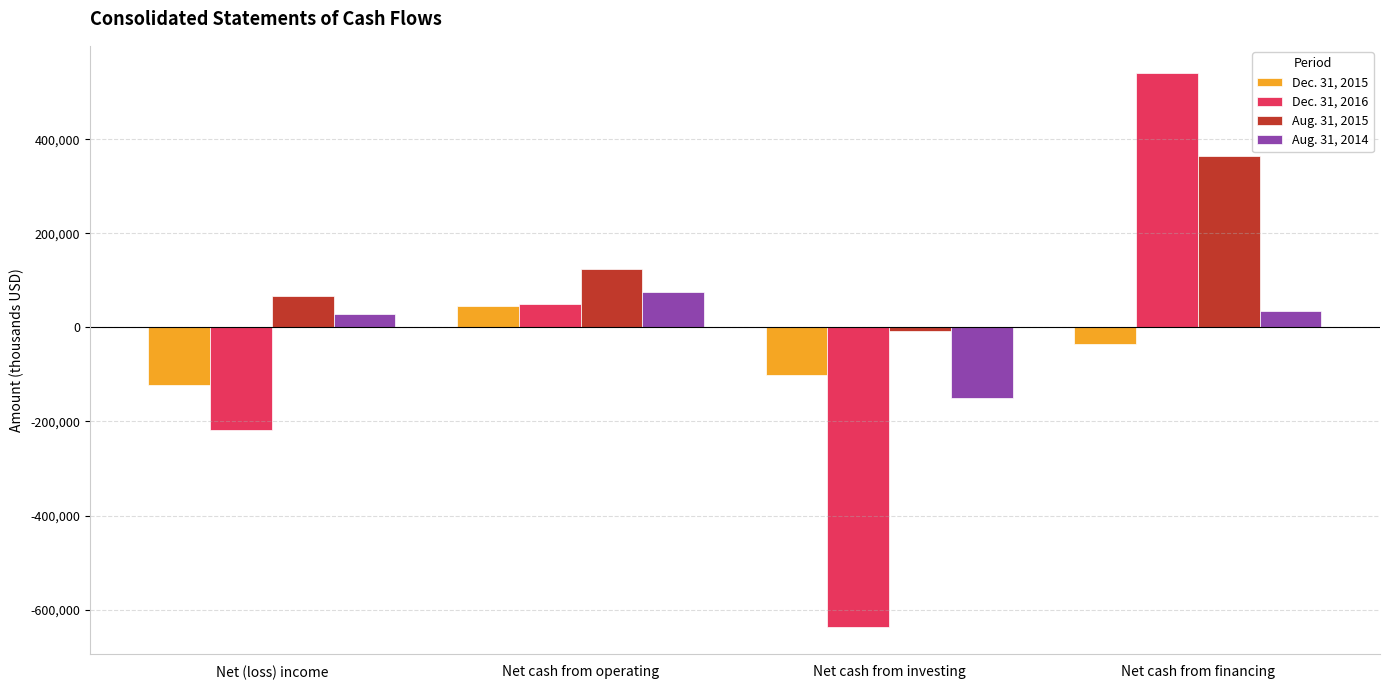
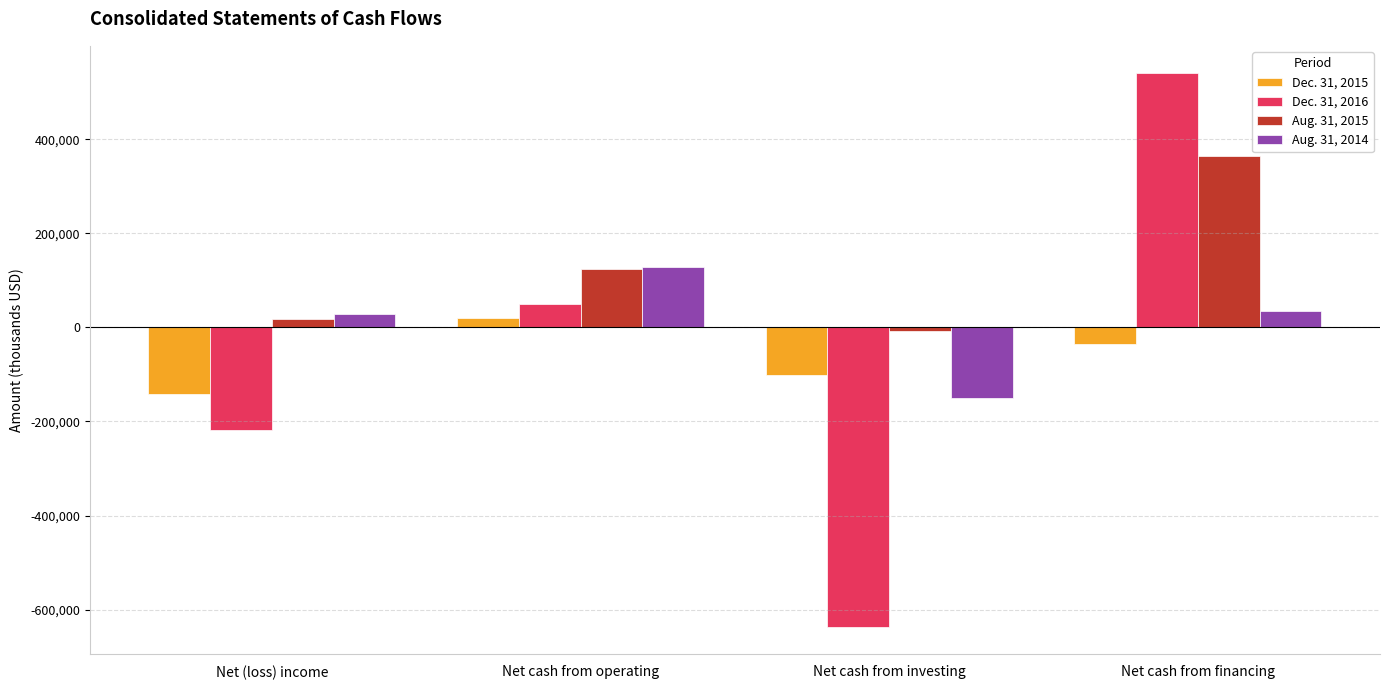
Dec. 31, 2015, Net (loss) income: -120,000 -> -140,000
Aug. 31, 2015, Net (loss) income: 70,000 -> 20,000
Dec. 31, 2015, Net cash from operating: 50,000 -> 20,000
Aug. 31, 2014, Net cash from operating: 70,000 -> 130,000
